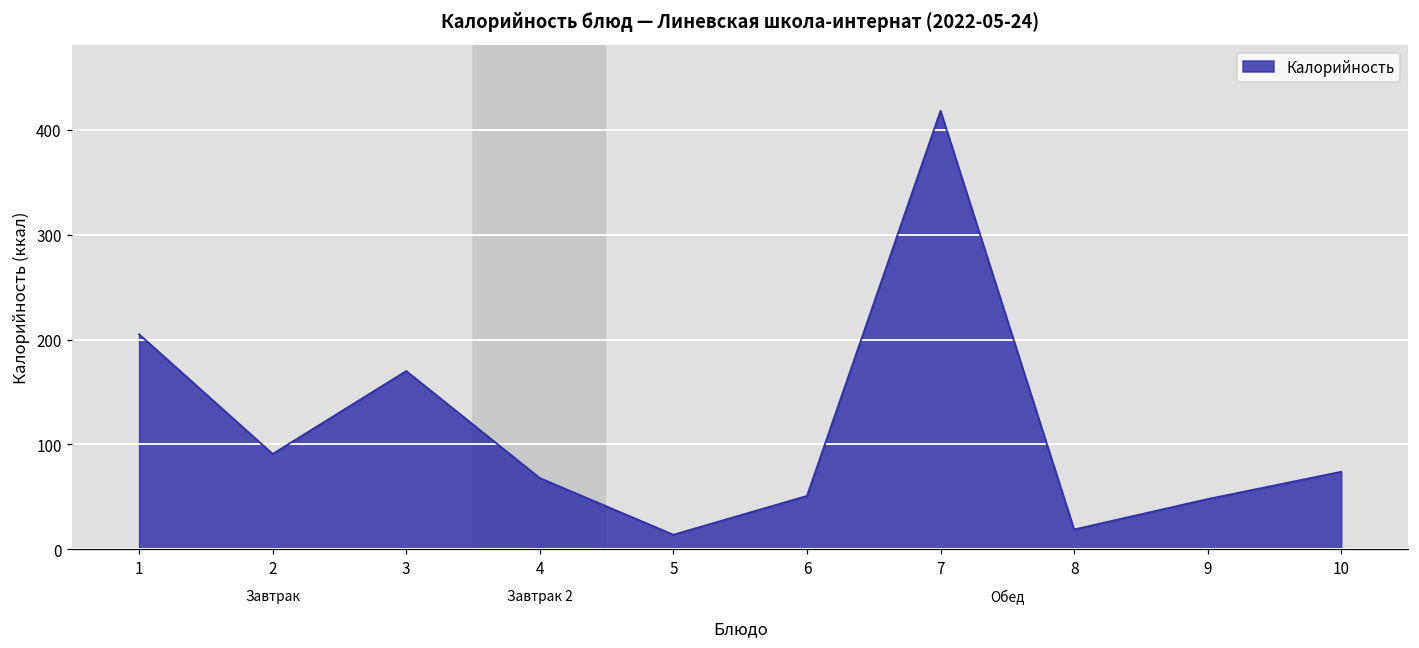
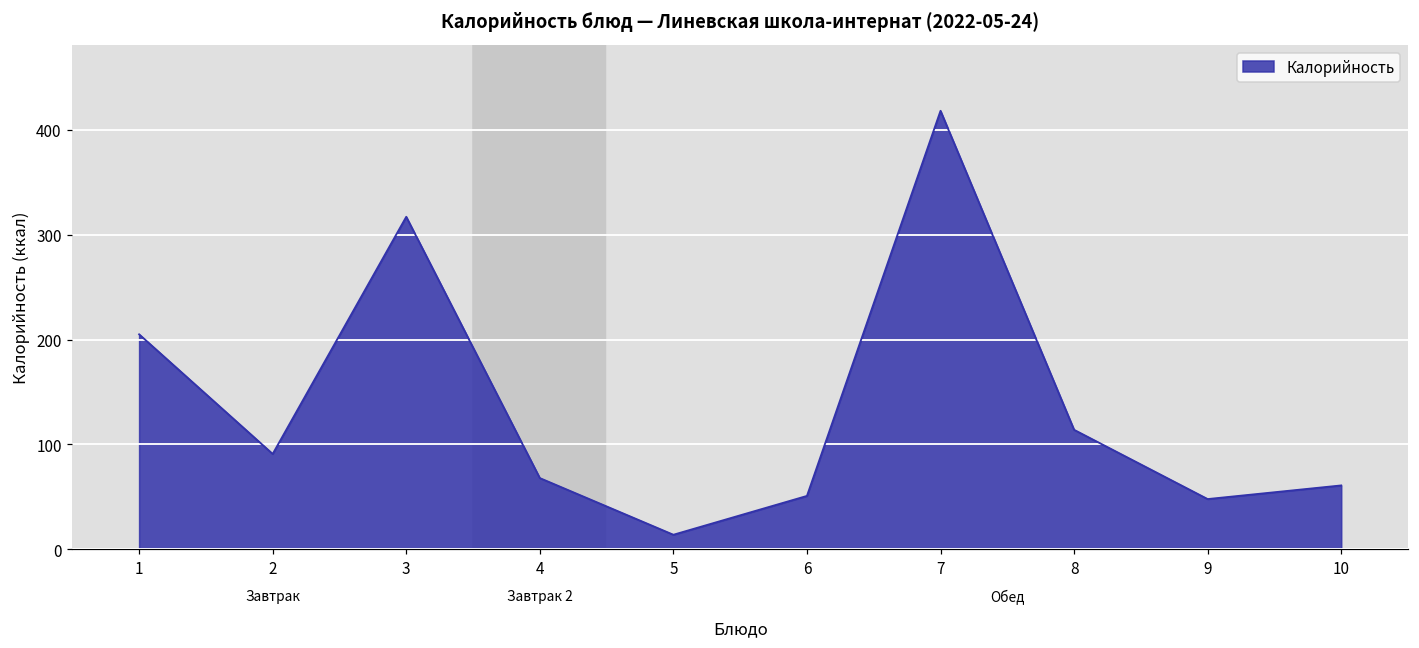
3: 170 -> 320
8: 20 -> 110
10: 70 -> 60
